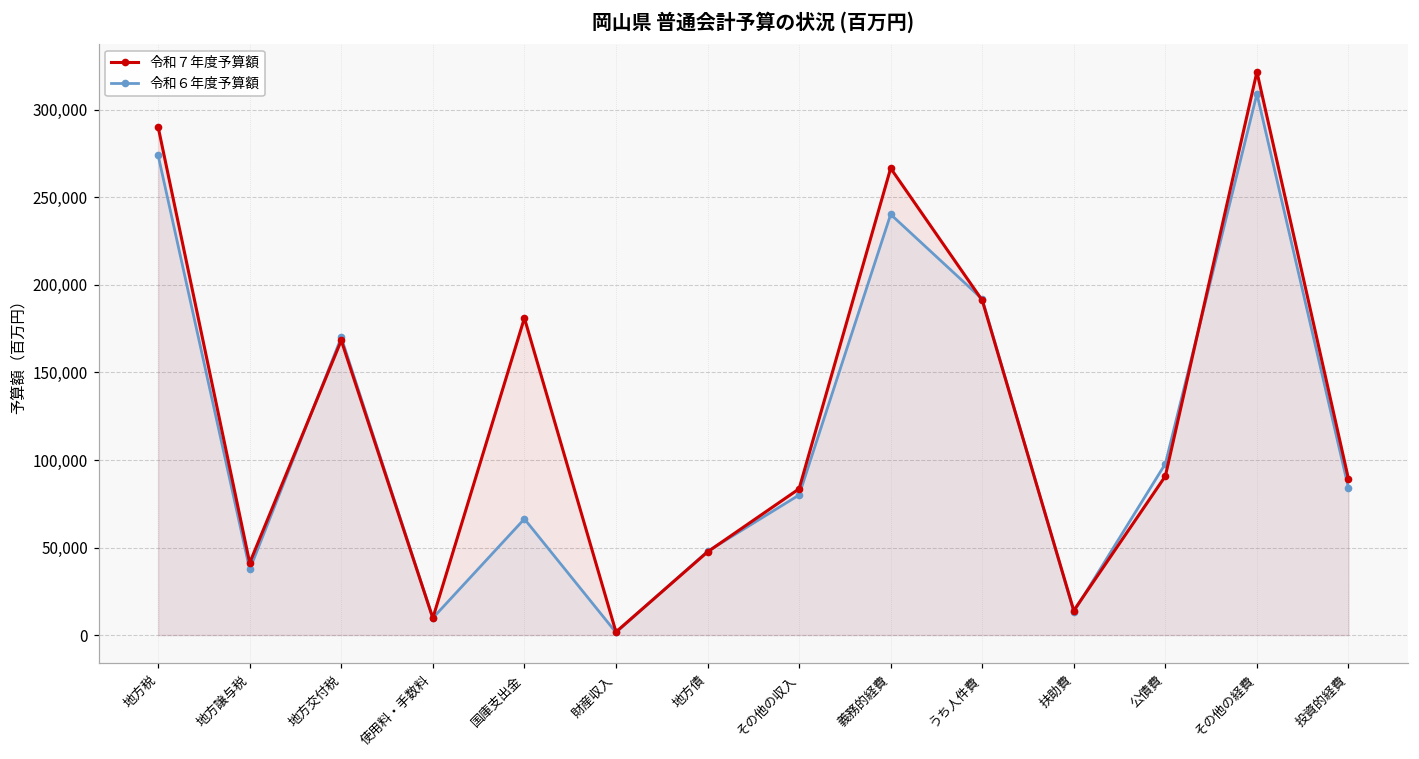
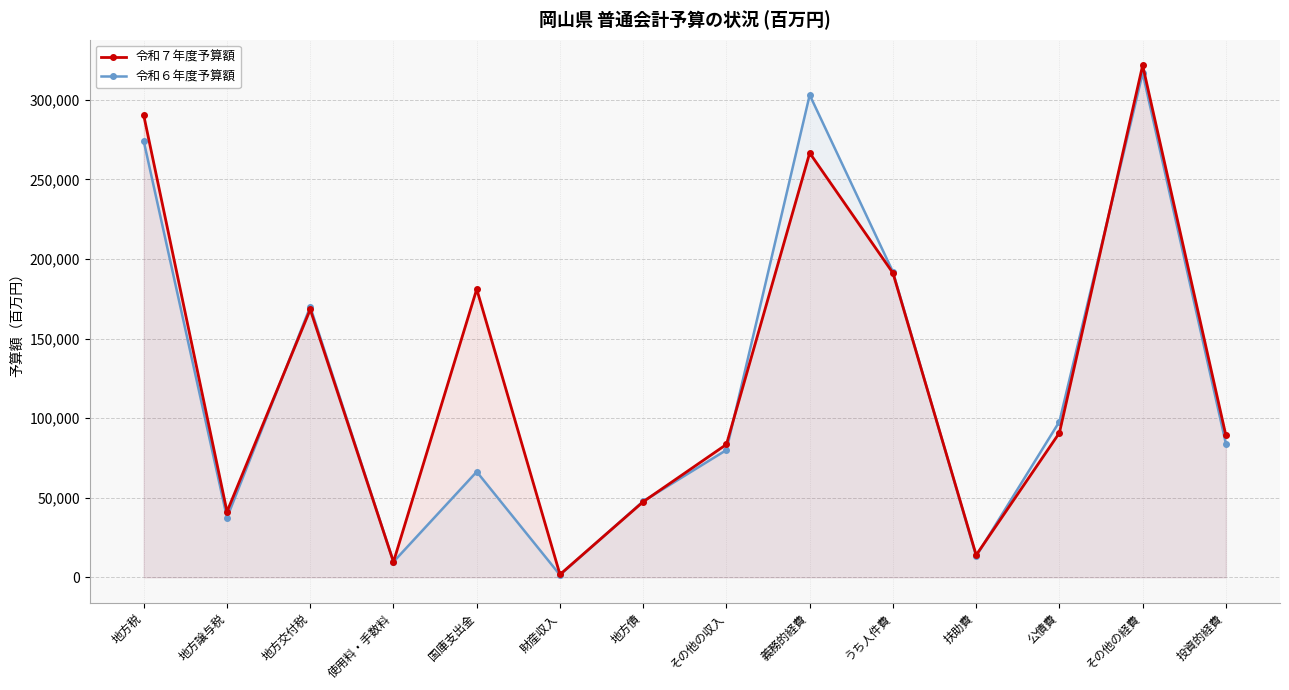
令和６年度予算額, 義務的経費: 240,000 -> 303,000
令和６年度予算額, その他の経費: 309,000 -> 317,000
